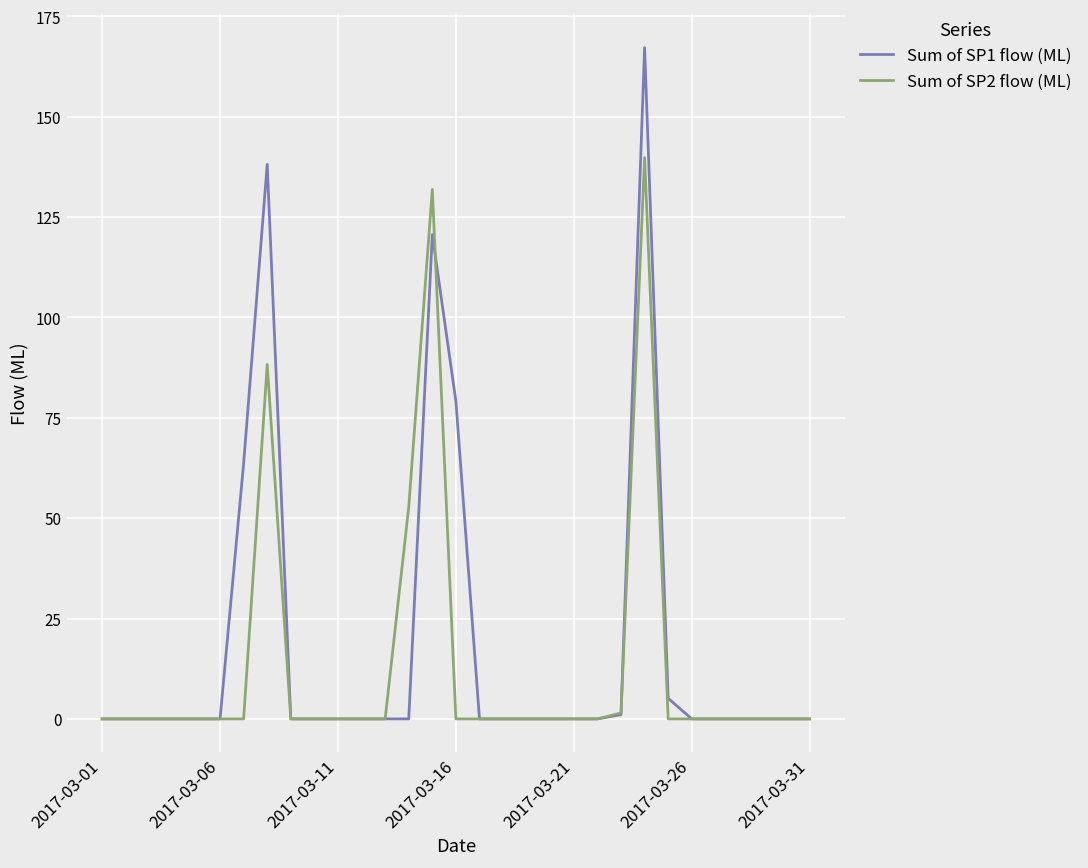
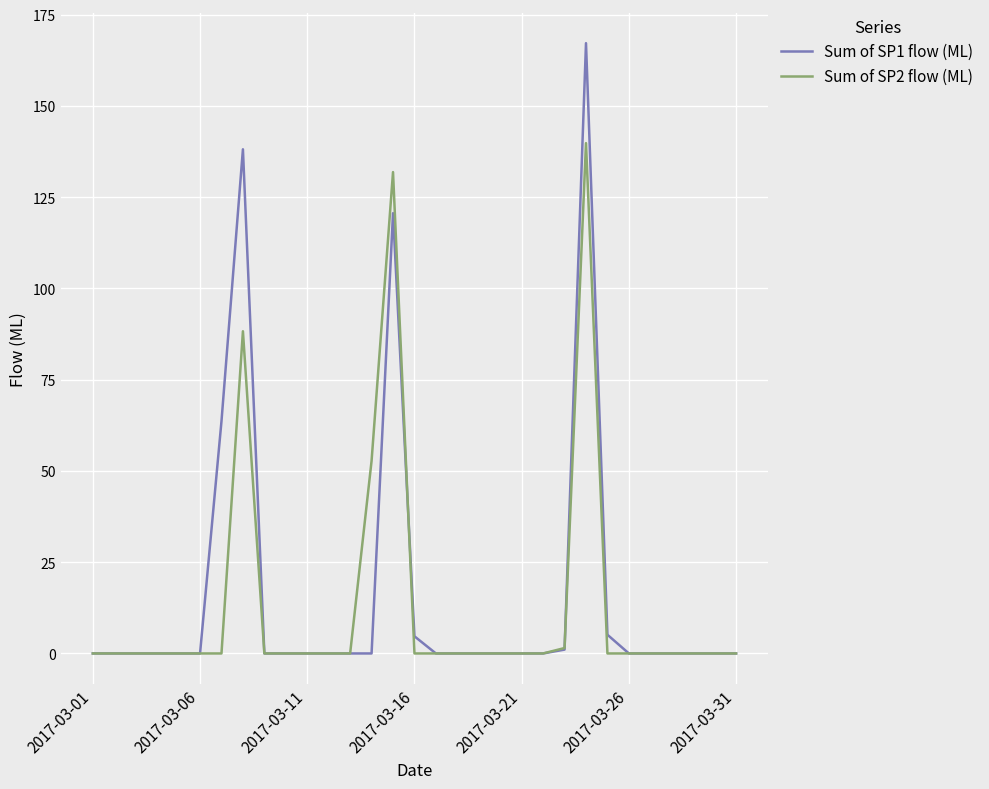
Sum of SP1 flow (ML), 2017-03-16: 79 -> 5
